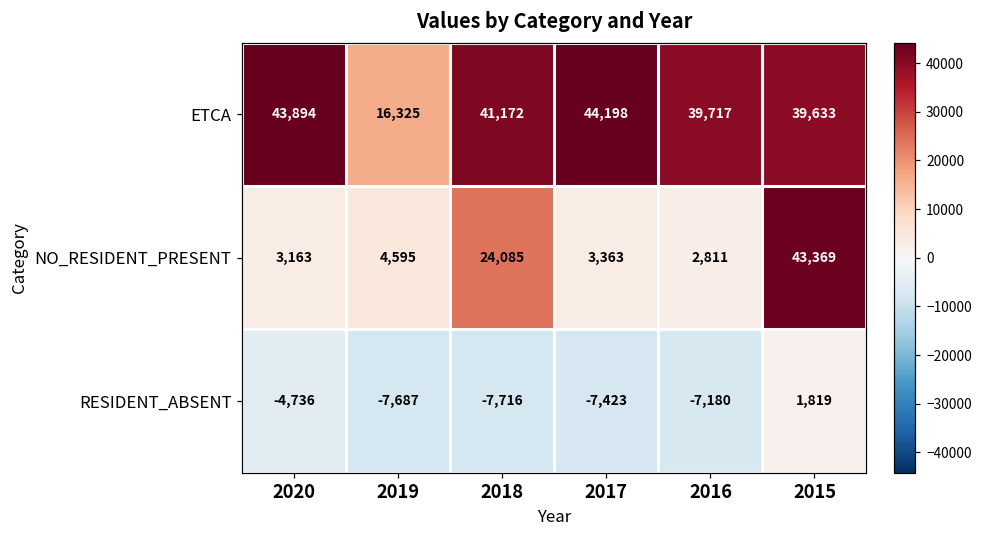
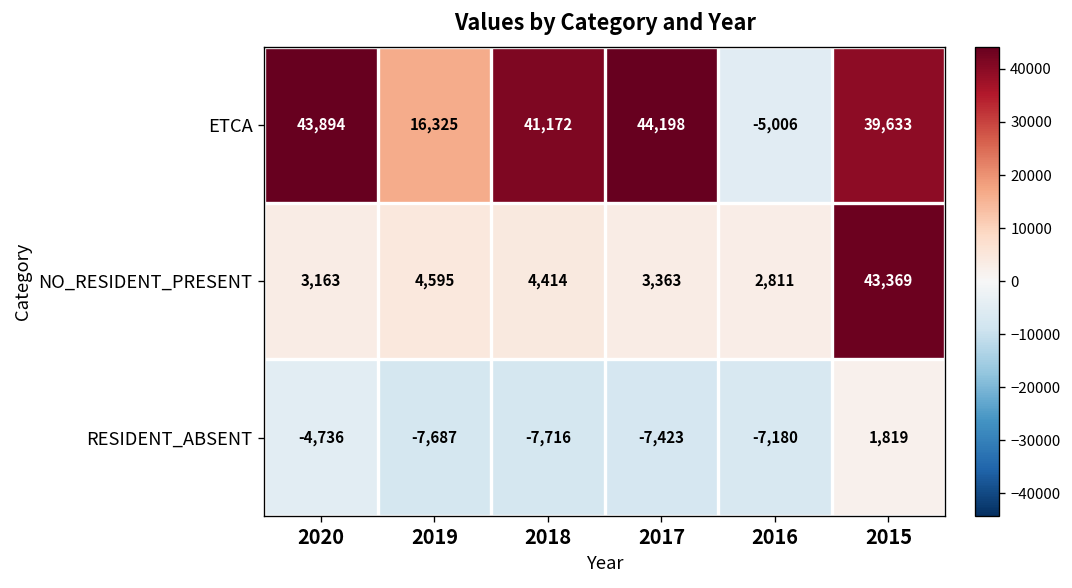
ETCA, 2016: 39,717 -> -5,006
NO_RESIDENT_PRESENT, 2018: 24,085 -> 4,414
